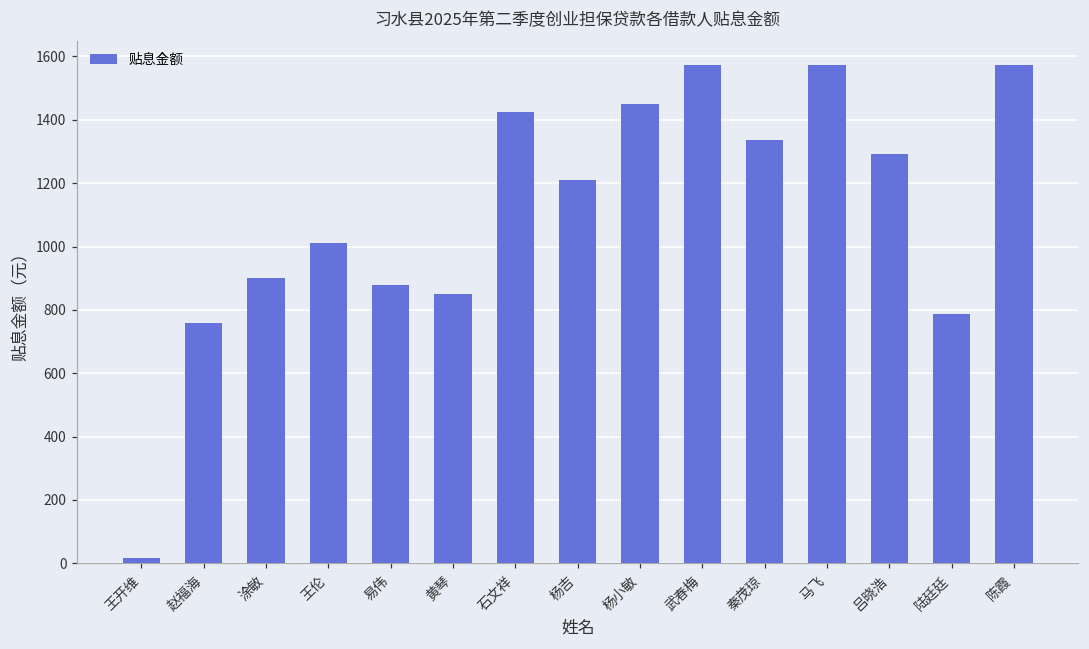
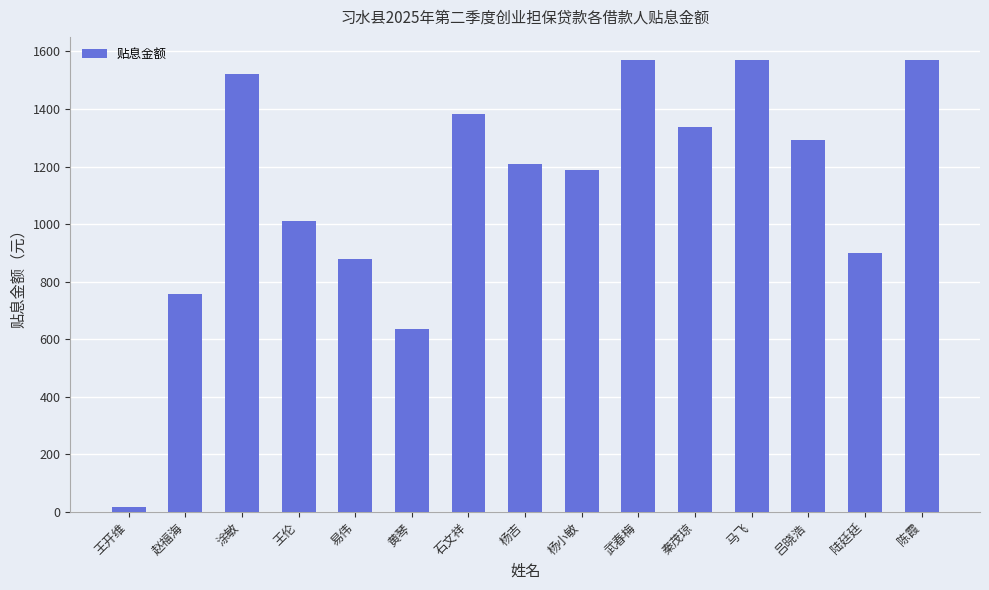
涂敏: 900 -> 1520
黄琴: 850 -> 640
石文祥: 1430 -> 1380
杨小敏: 1450 -> 1190
陆廷廷: 790 -> 900
